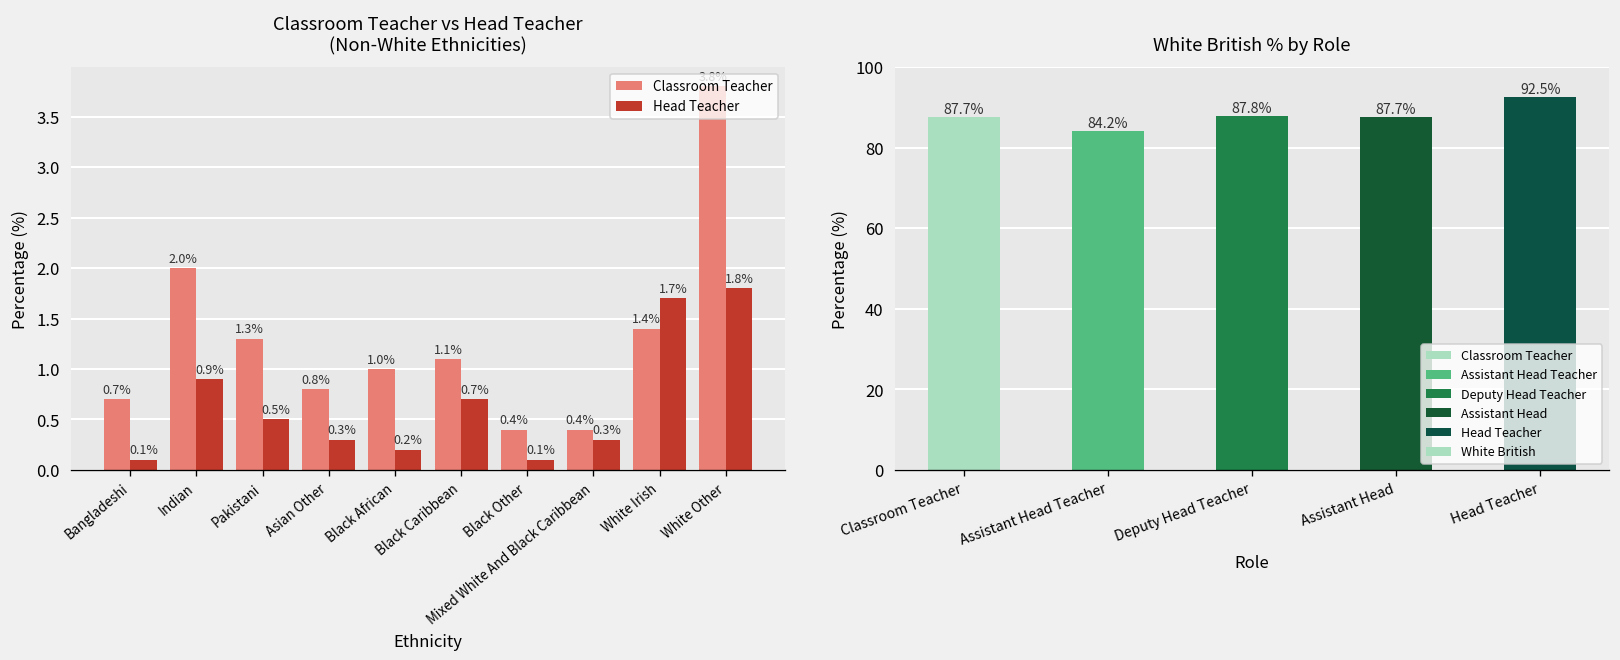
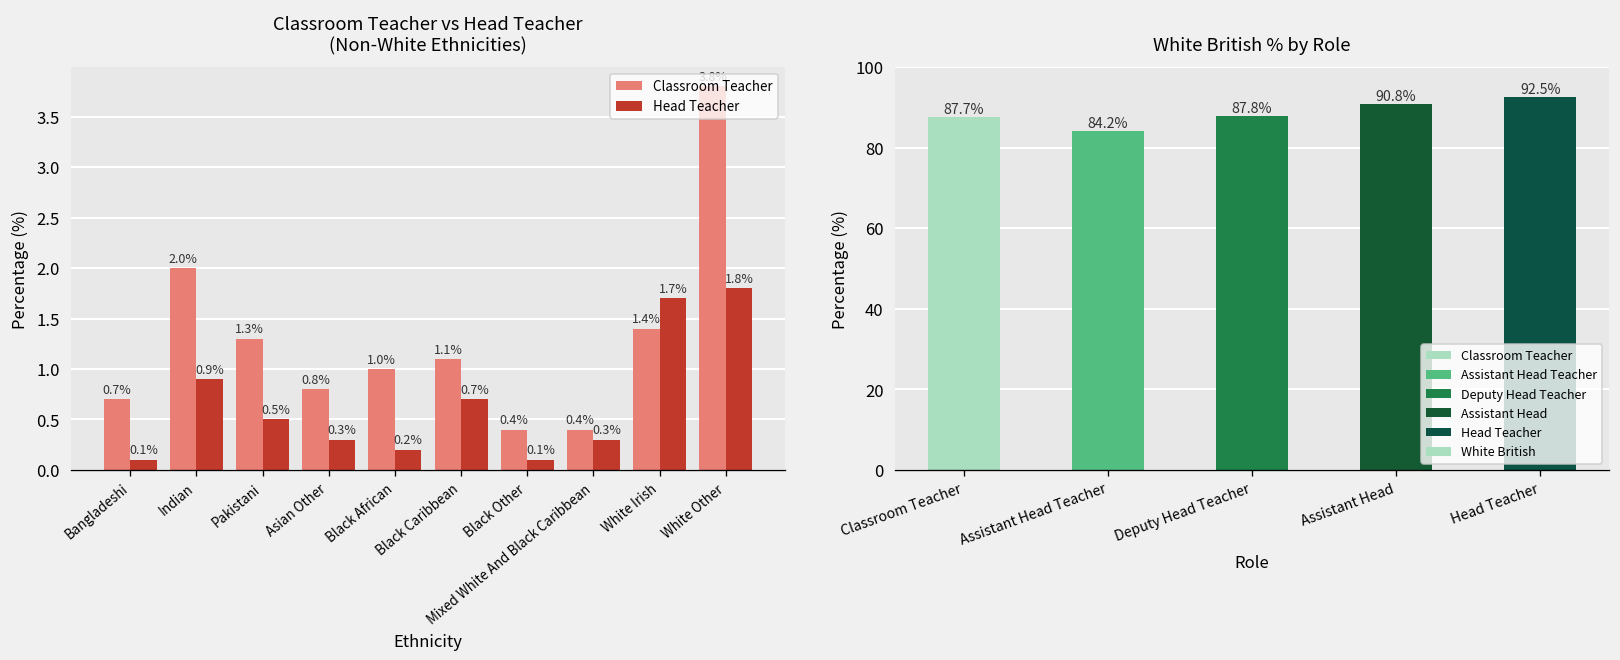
White British % by Role, Assistant Head: 87.7% -> 90.8%
